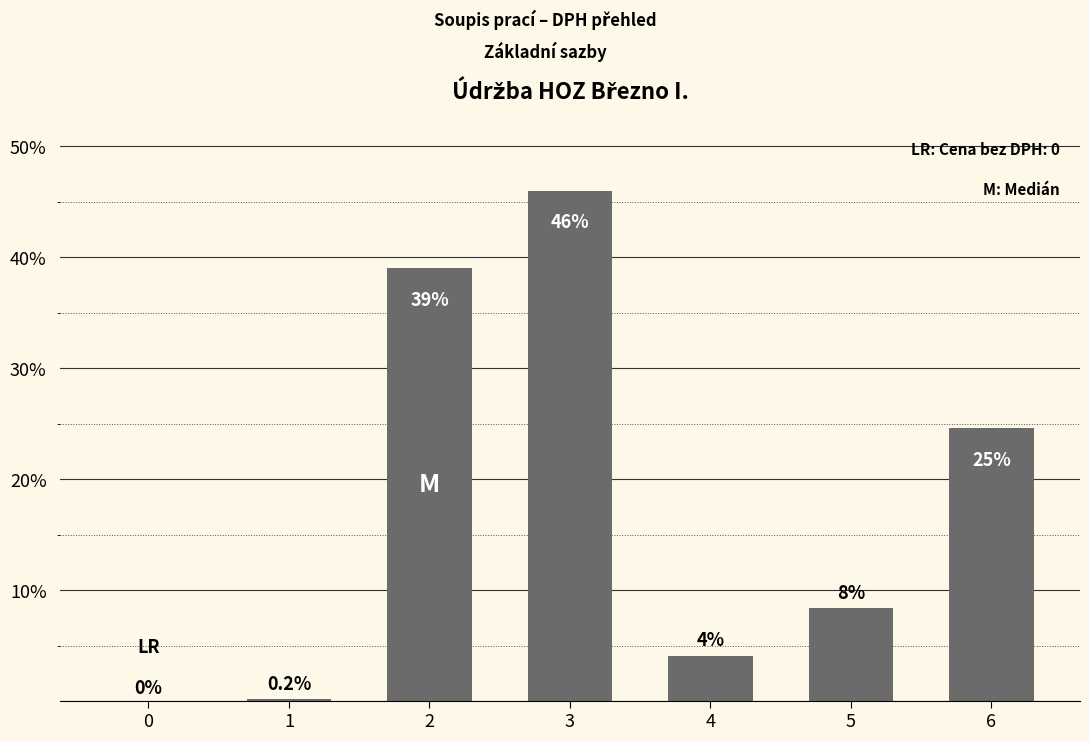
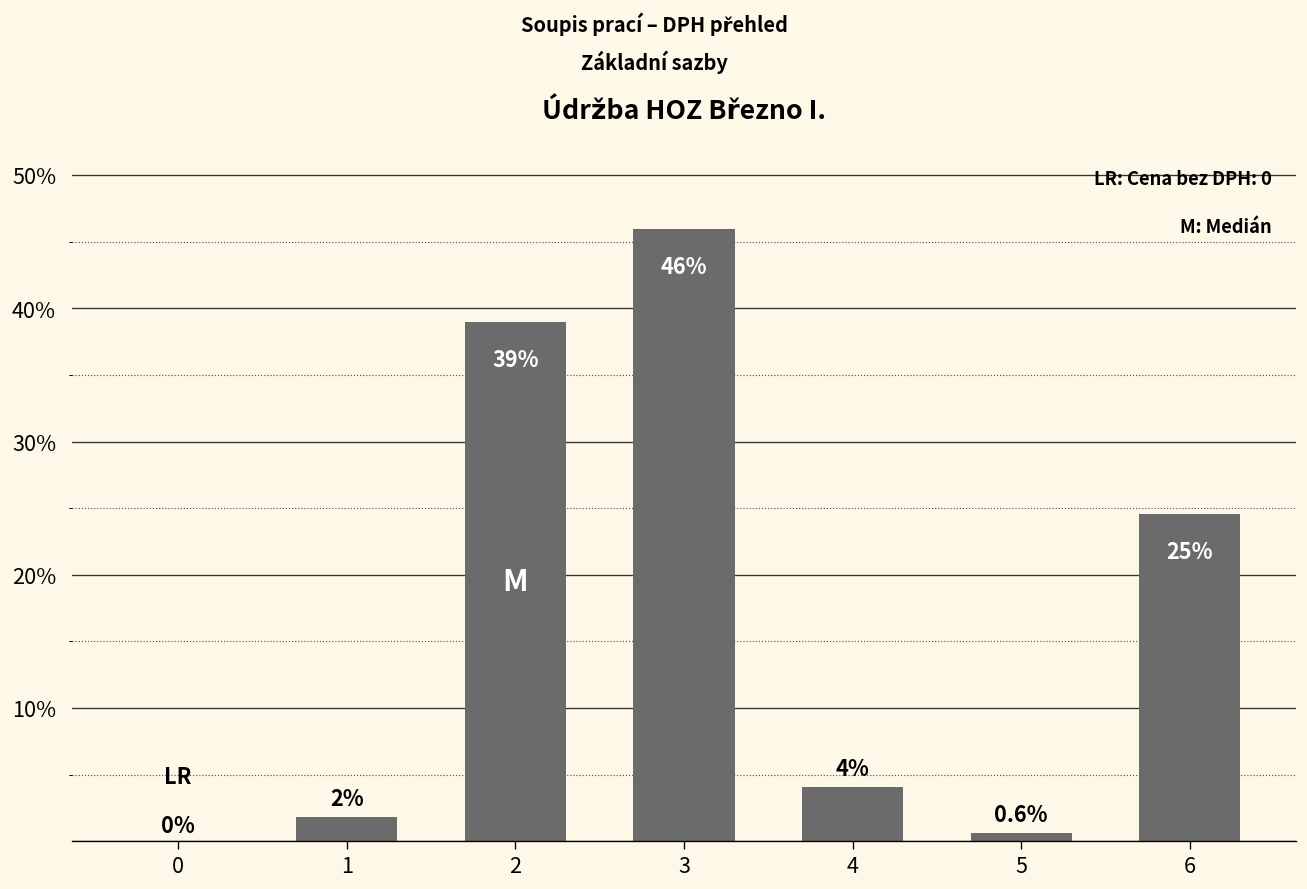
1: 0.2% -> 2%
5: 8% -> 0.6%
